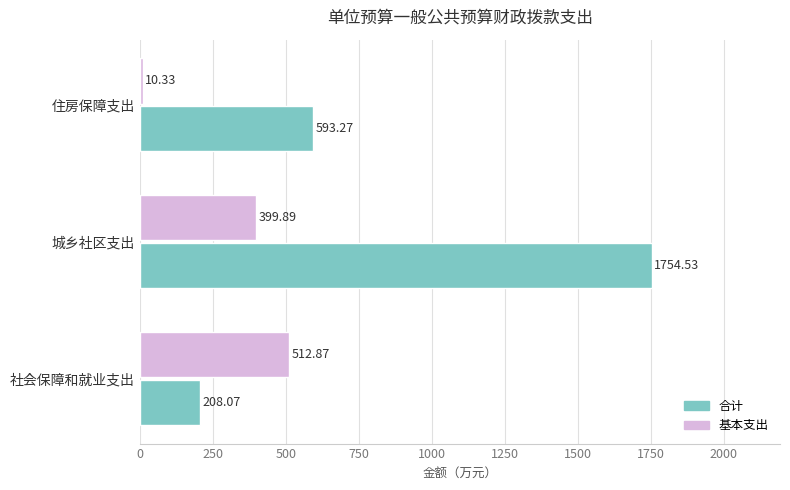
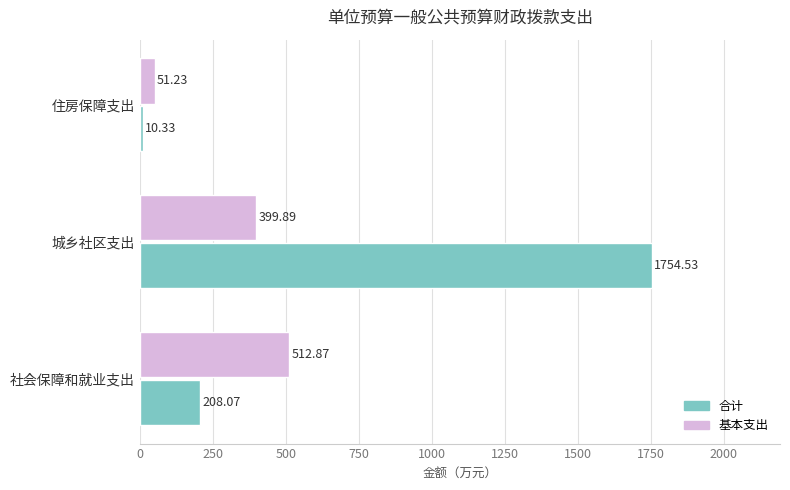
基本支出, 住房保障支出: 10.33 -> 51.23
合计, 住房保障支出: 593.27 -> 10.33
